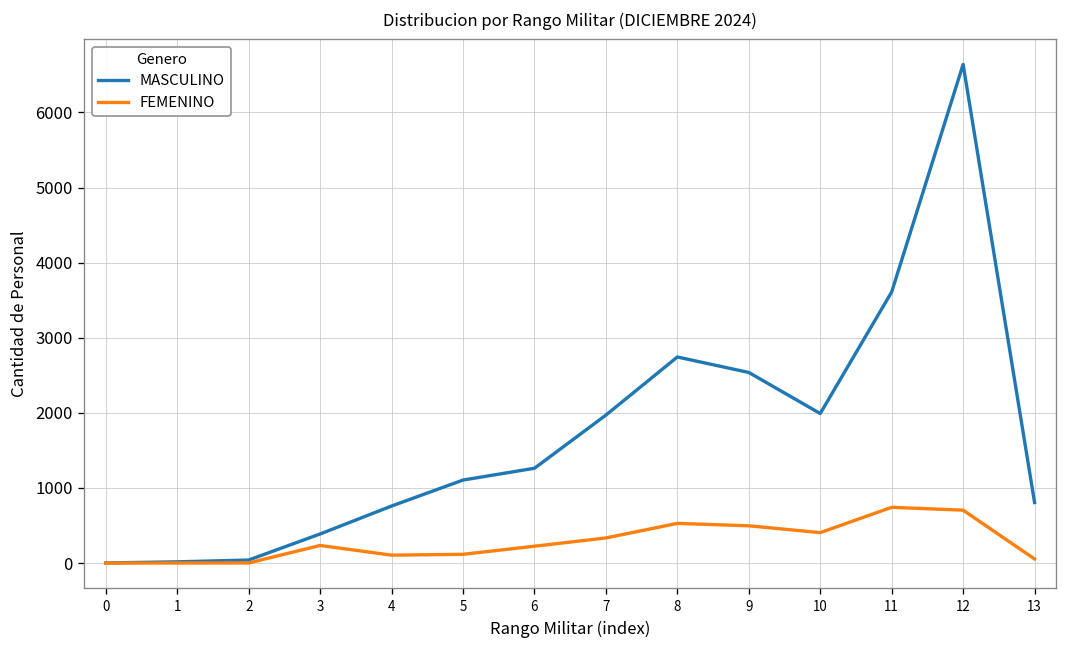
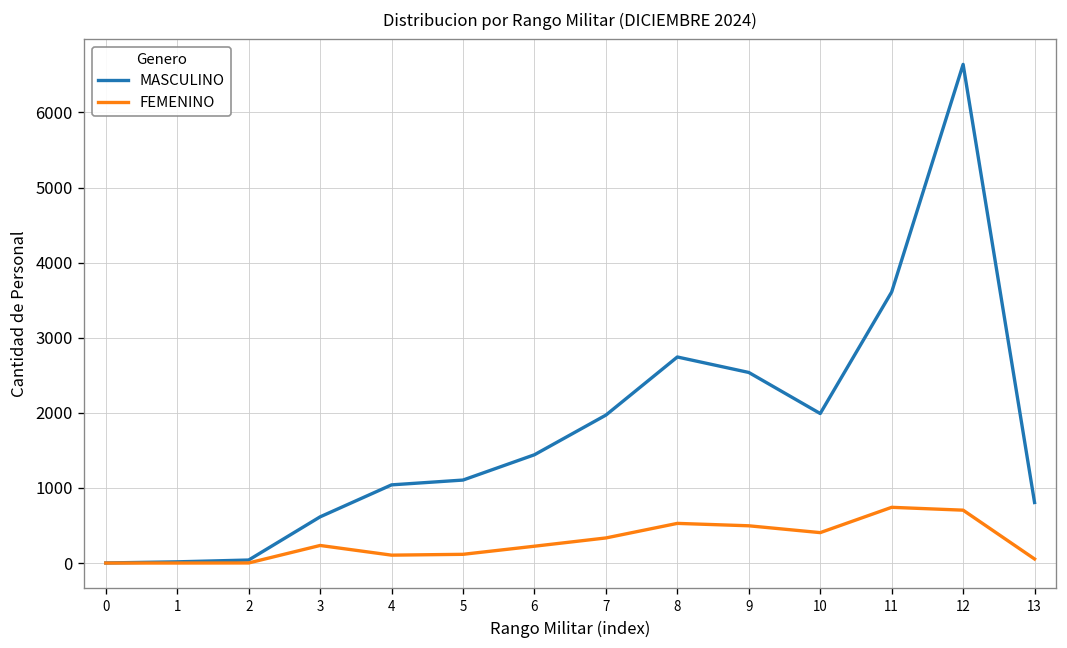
MASCULINO, 3: 400 -> 600
MASCULINO, 4: 800 -> 1000
MASCULINO, 6: 1300 -> 1400
